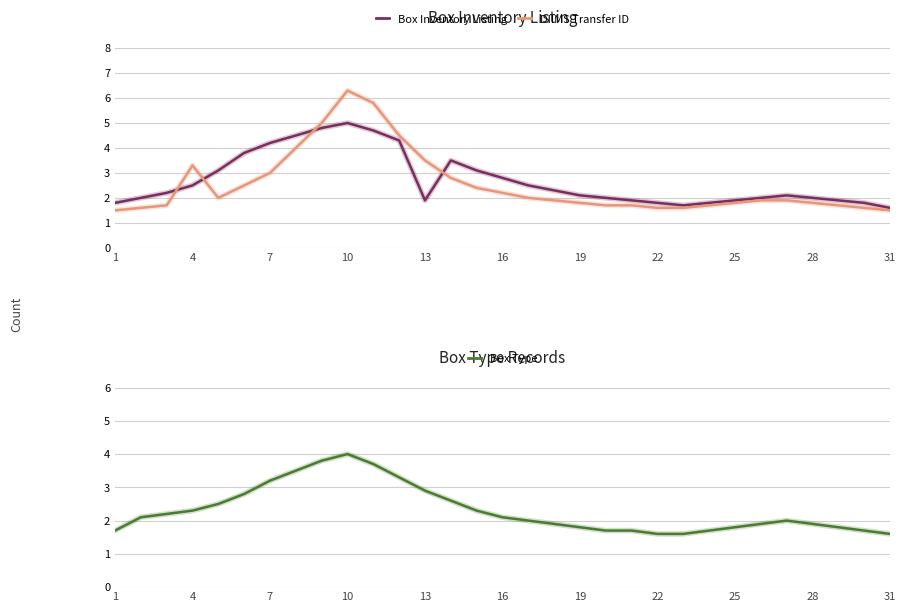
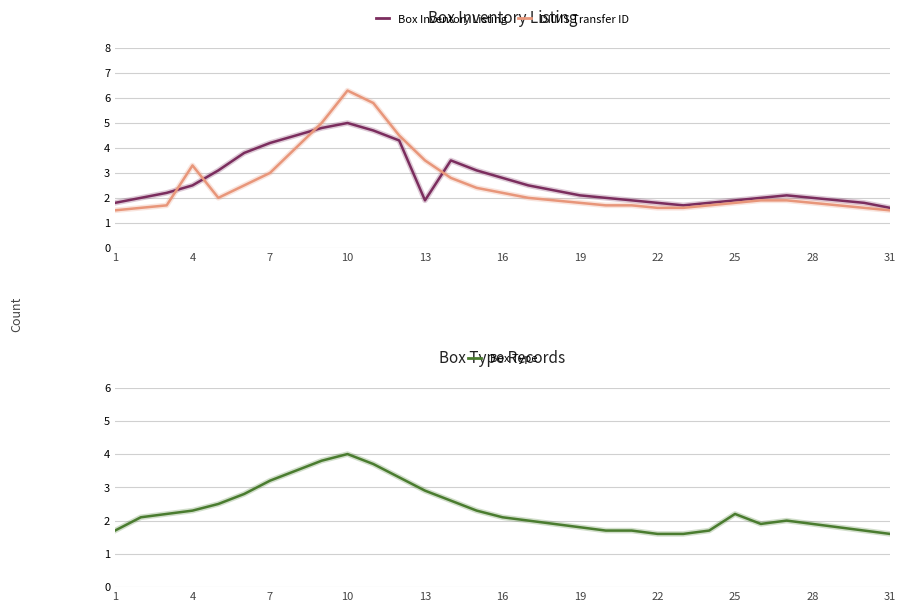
Box Type Records, 25: 1.8 -> 2.2
